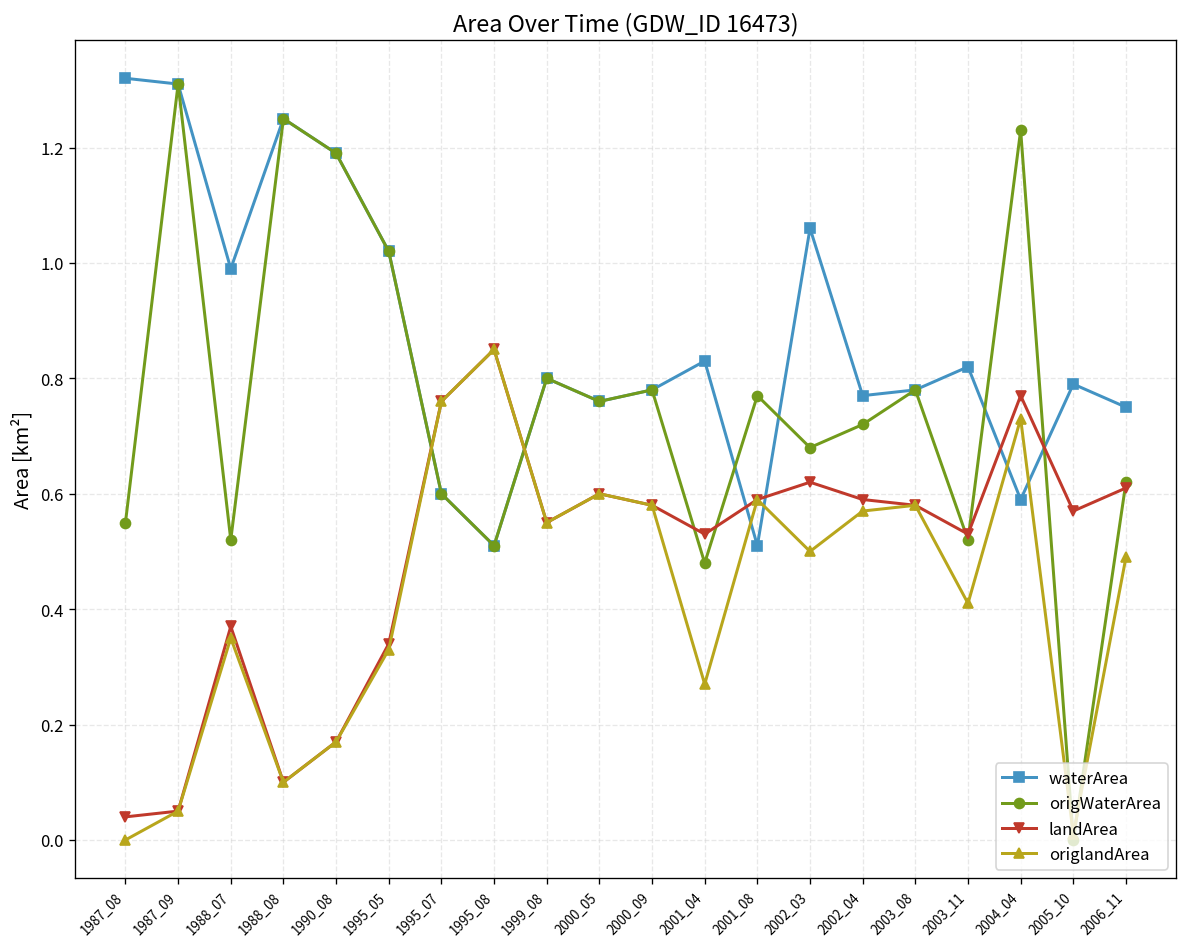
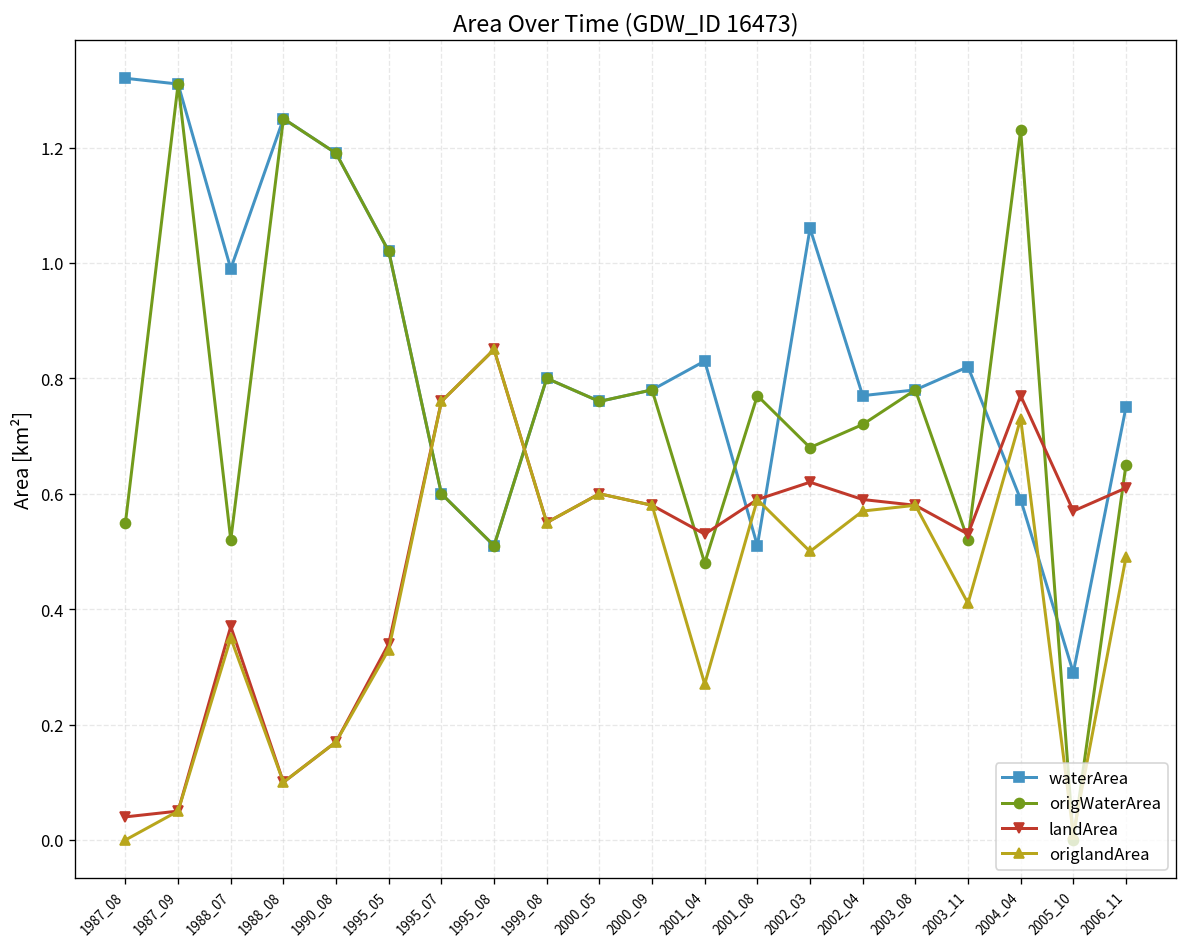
waterArea, 2005_10: 0.79 -> 0.29
origWaterArea, 2006_11: 0.62 -> 0.65
